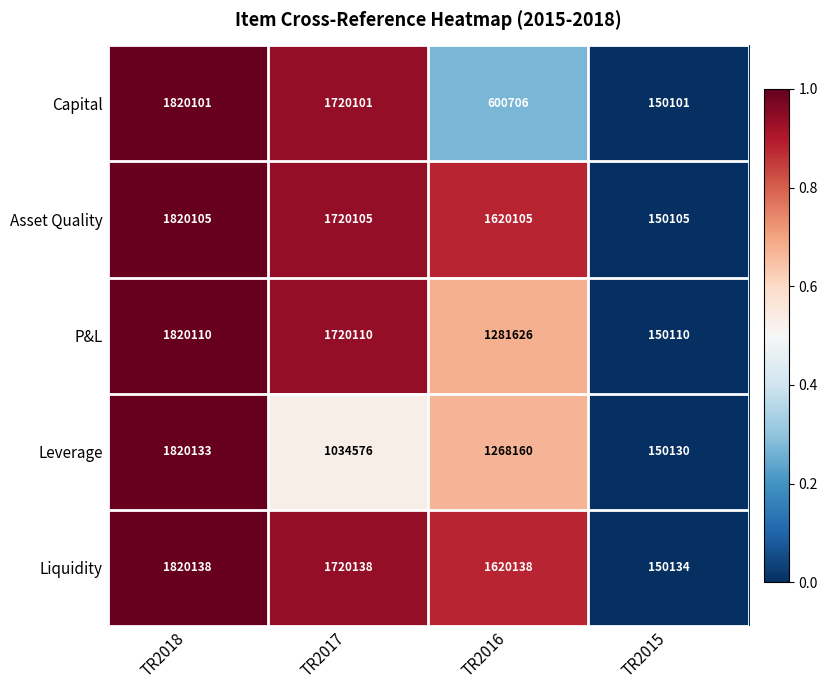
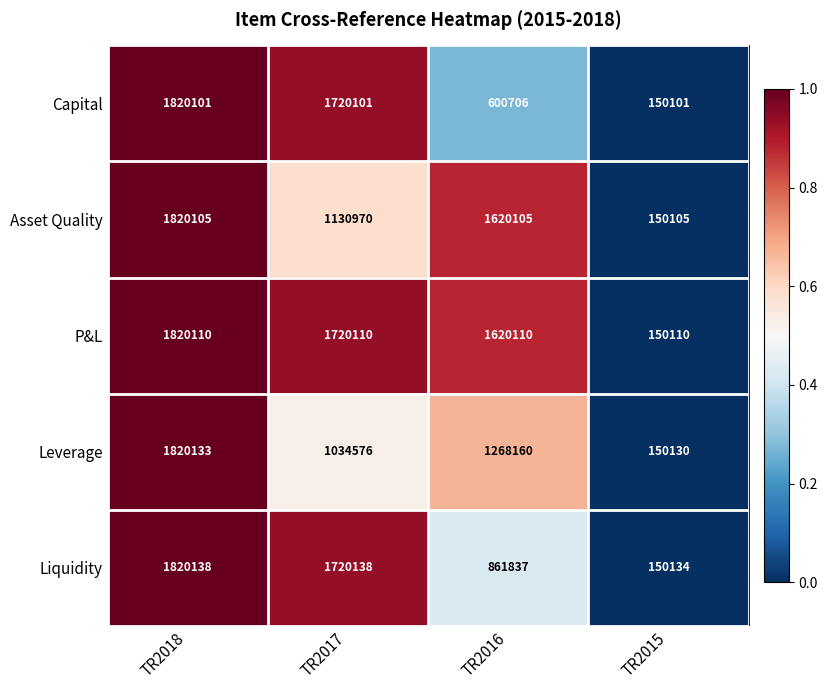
Asset Quality, TR2017: 1720105 -> 1130970
P&L, TR2016: 1281626 -> 1620110
Liquidity, TR2016: 1620138 -> 861837
